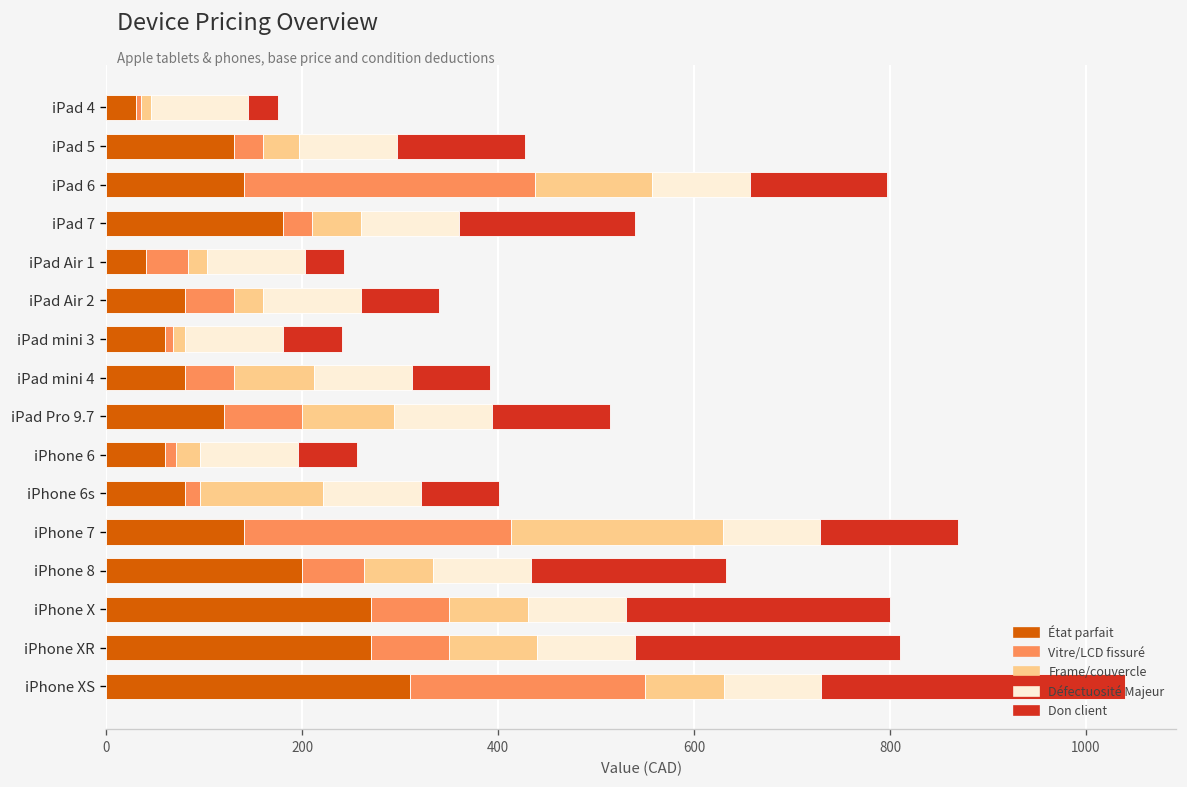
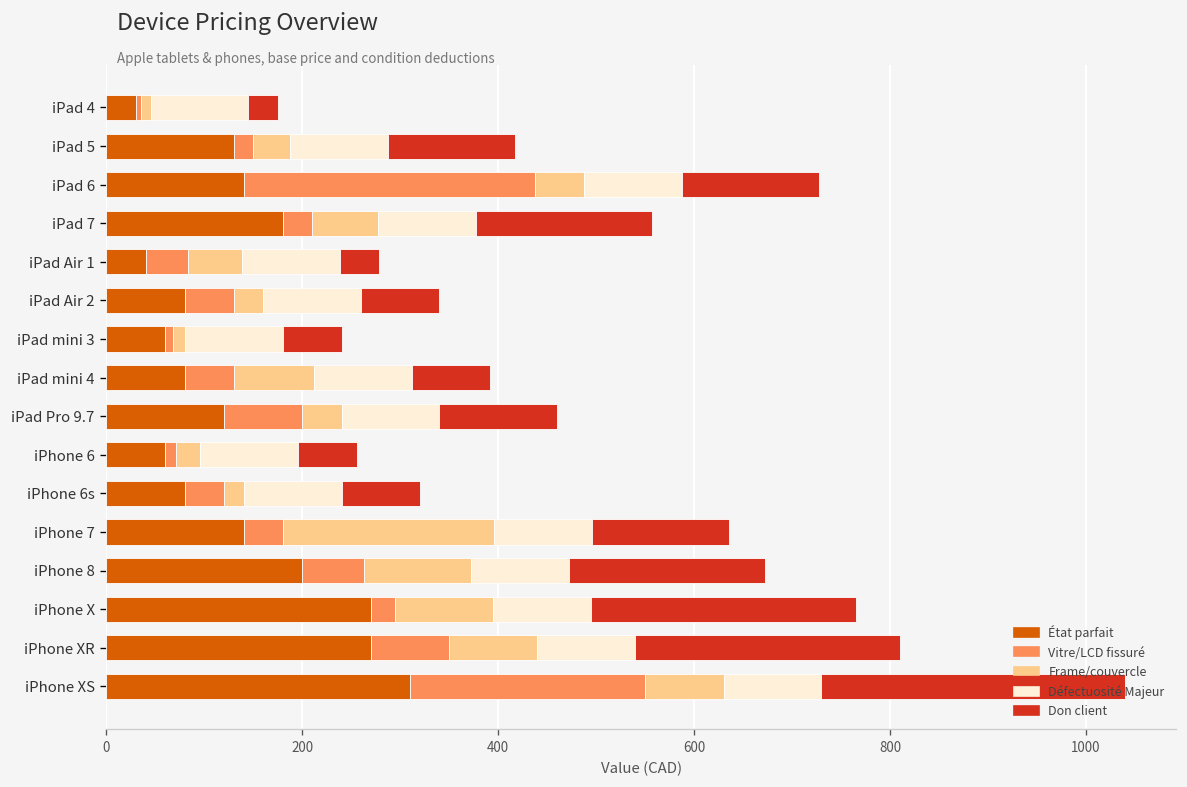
Vitre/LCD fissuré, iPad 5: 30 -> 20
Frame/couvercle, iPad 6: 120 -> 50
Frame/couvercle, iPad 7: 50 -> 70
Frame/couvercle, iPad Air 1: 20 -> 60
Frame/couvercle, iPad Pro 9.7: 90 -> 40
Vitre/LCD fissuré, iPhone 6s: 20 -> 40
Frame/couvercle, iPhone 6s: 130 -> 20
Vitre/LCD fissuré, iPhone 7: 270 -> 40
Frame/couvercle, iPhone 8: 70 -> 110
Vitre/LCD fissuré, iPhone X: 80 -> 30
Frame/couvercle, iPhone X: 80 -> 100
